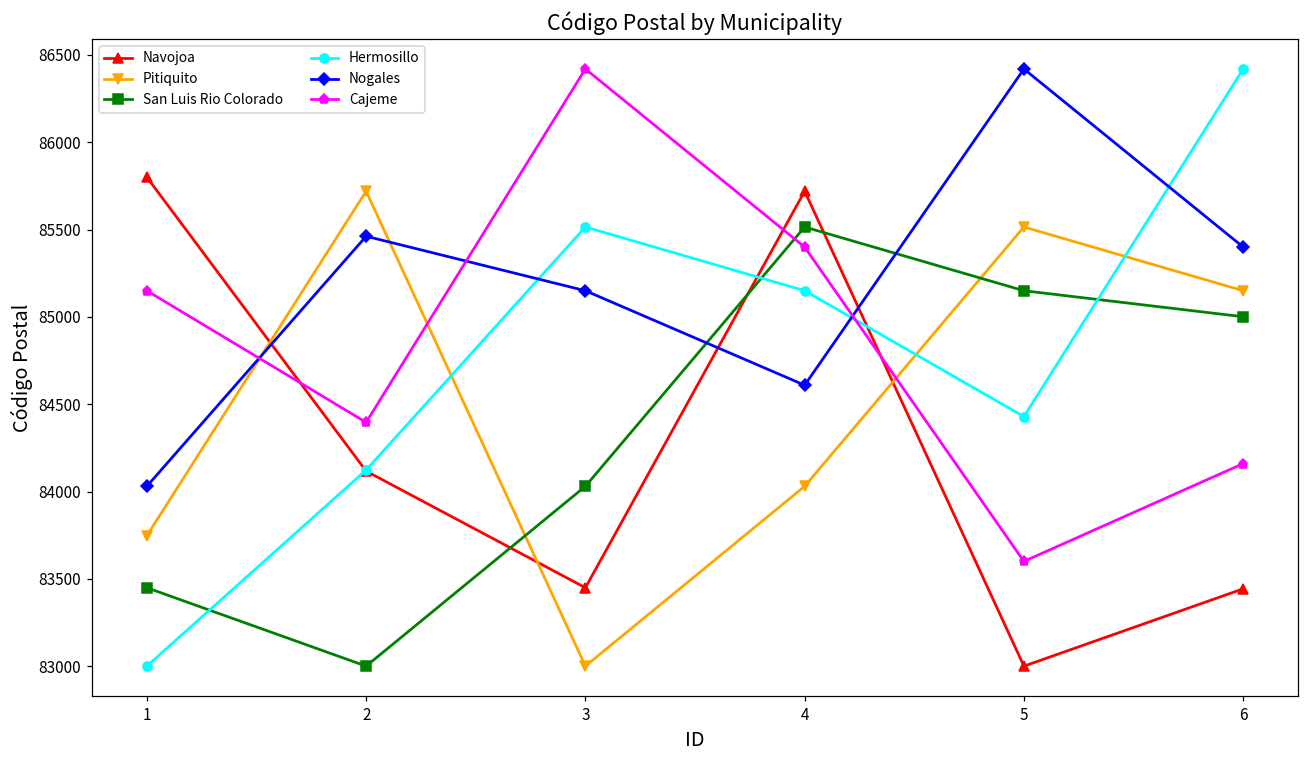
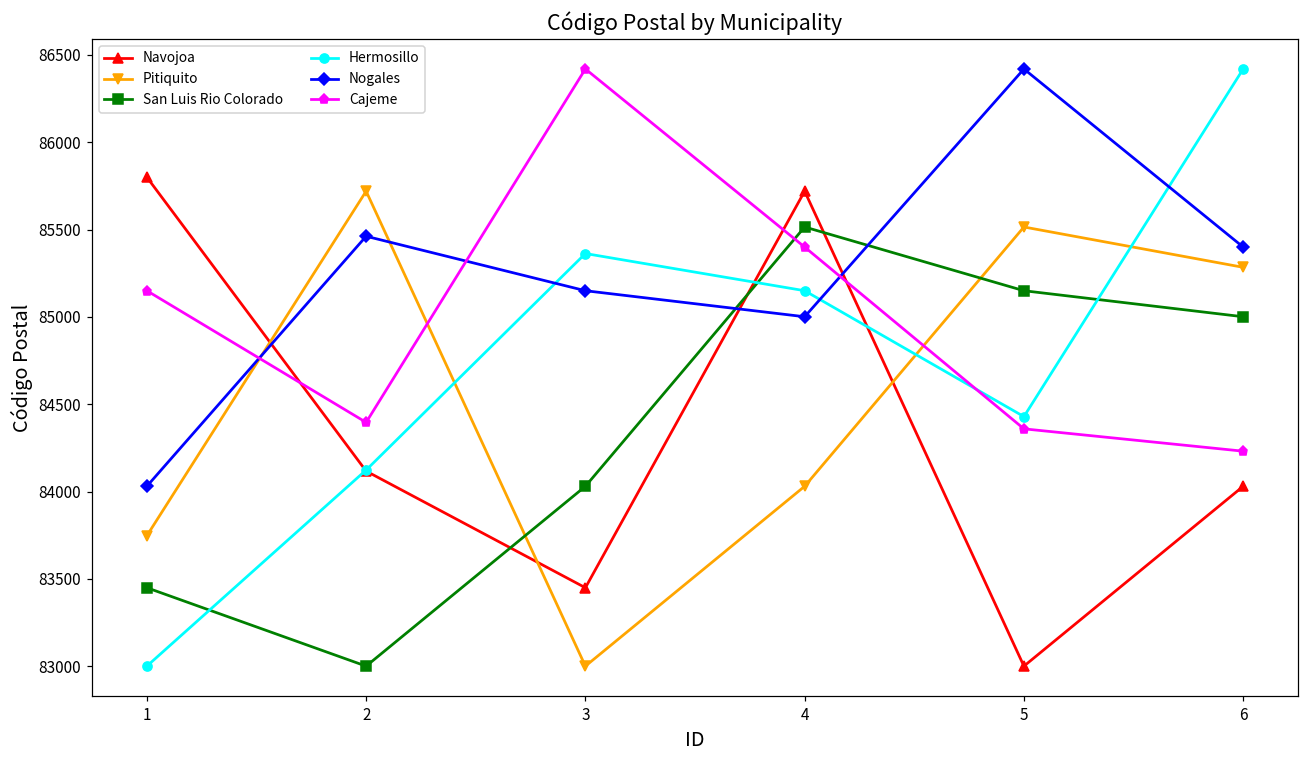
Hermosillo, 3: 85520 -> 85360
Nogales, 4: 84610 -> 85000
Cajeme, 5: 83600 -> 84360
Navojoa, 6: 83440 -> 84030
Pitiquito, 6: 85150 -> 85280
Cajeme, 6: 84160 -> 84230
